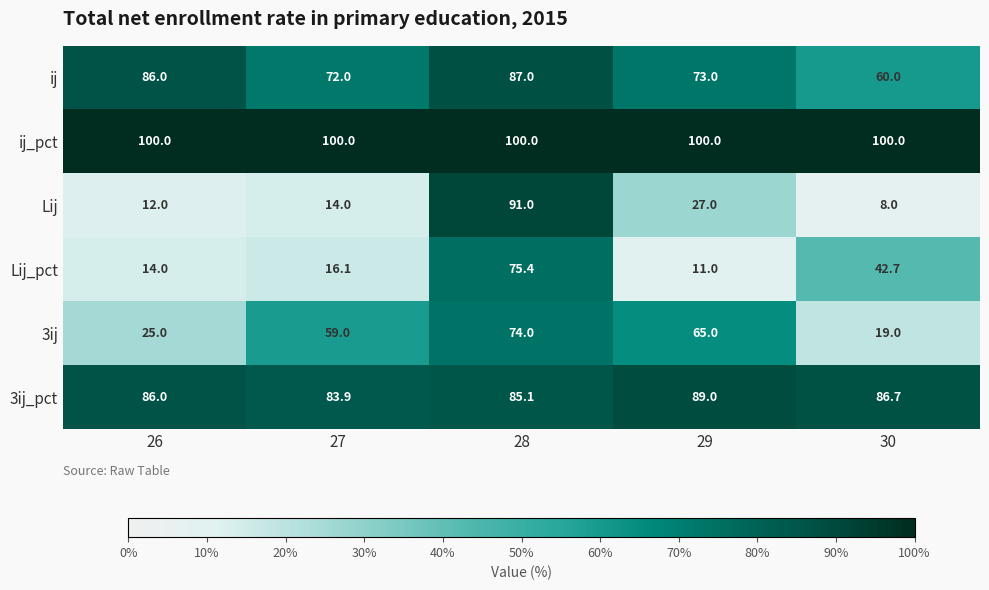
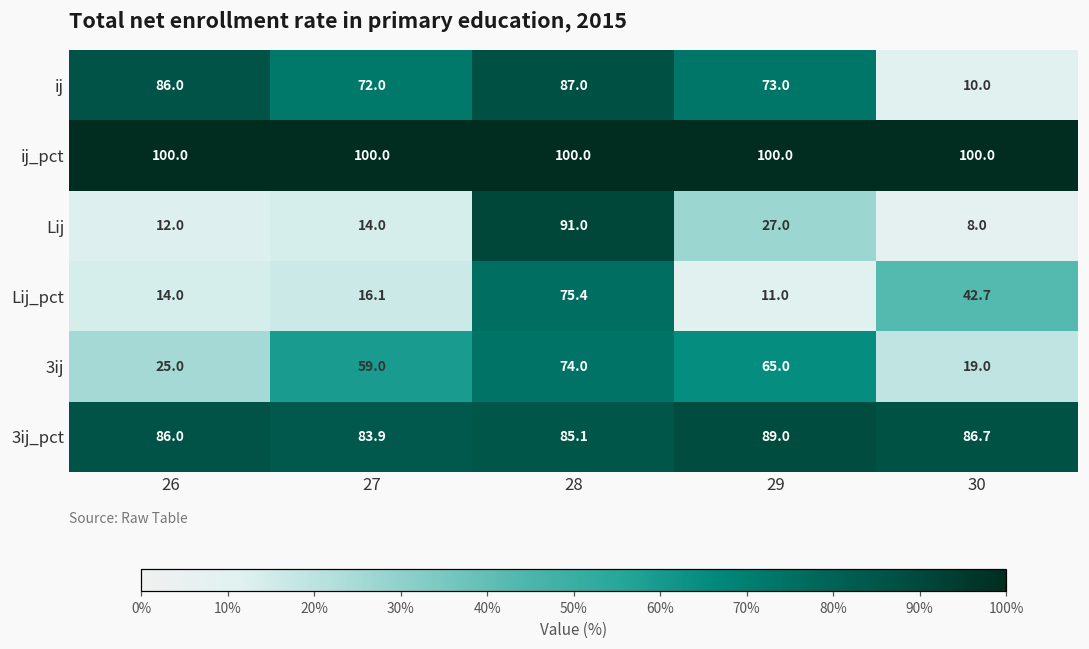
ij, 30: 60.0 -> 10.0
